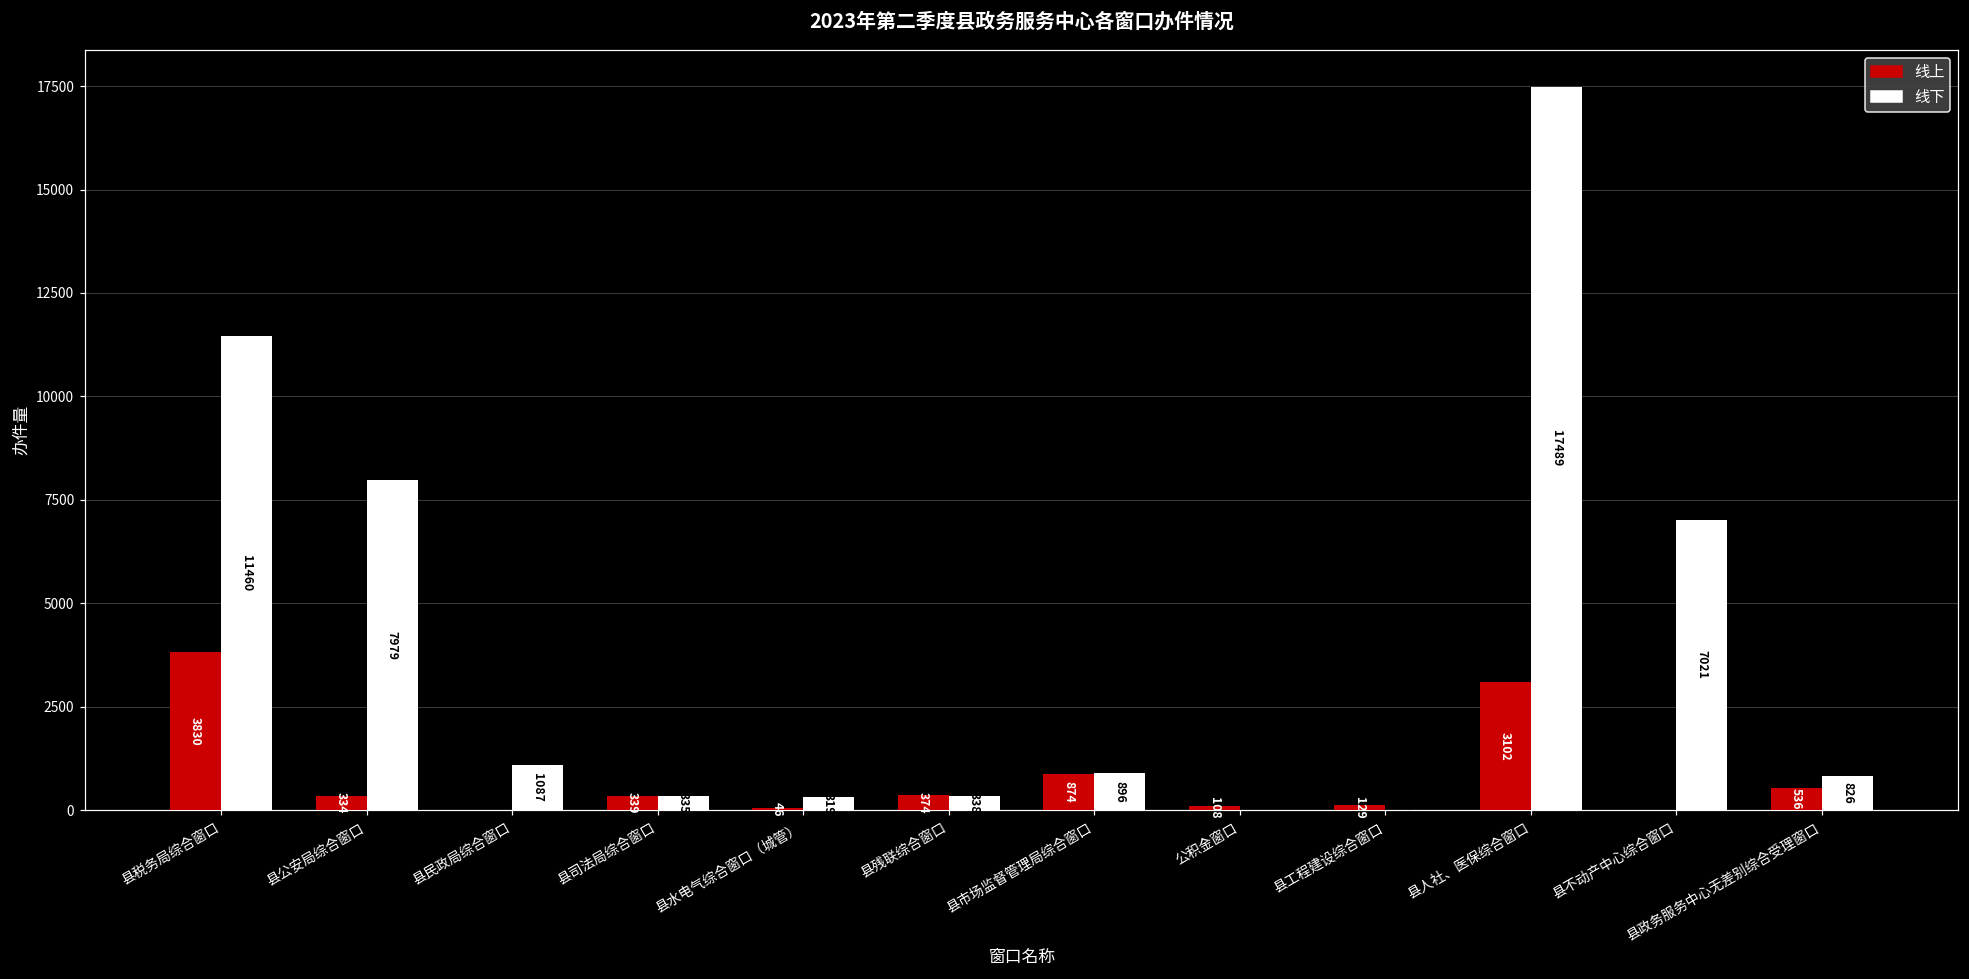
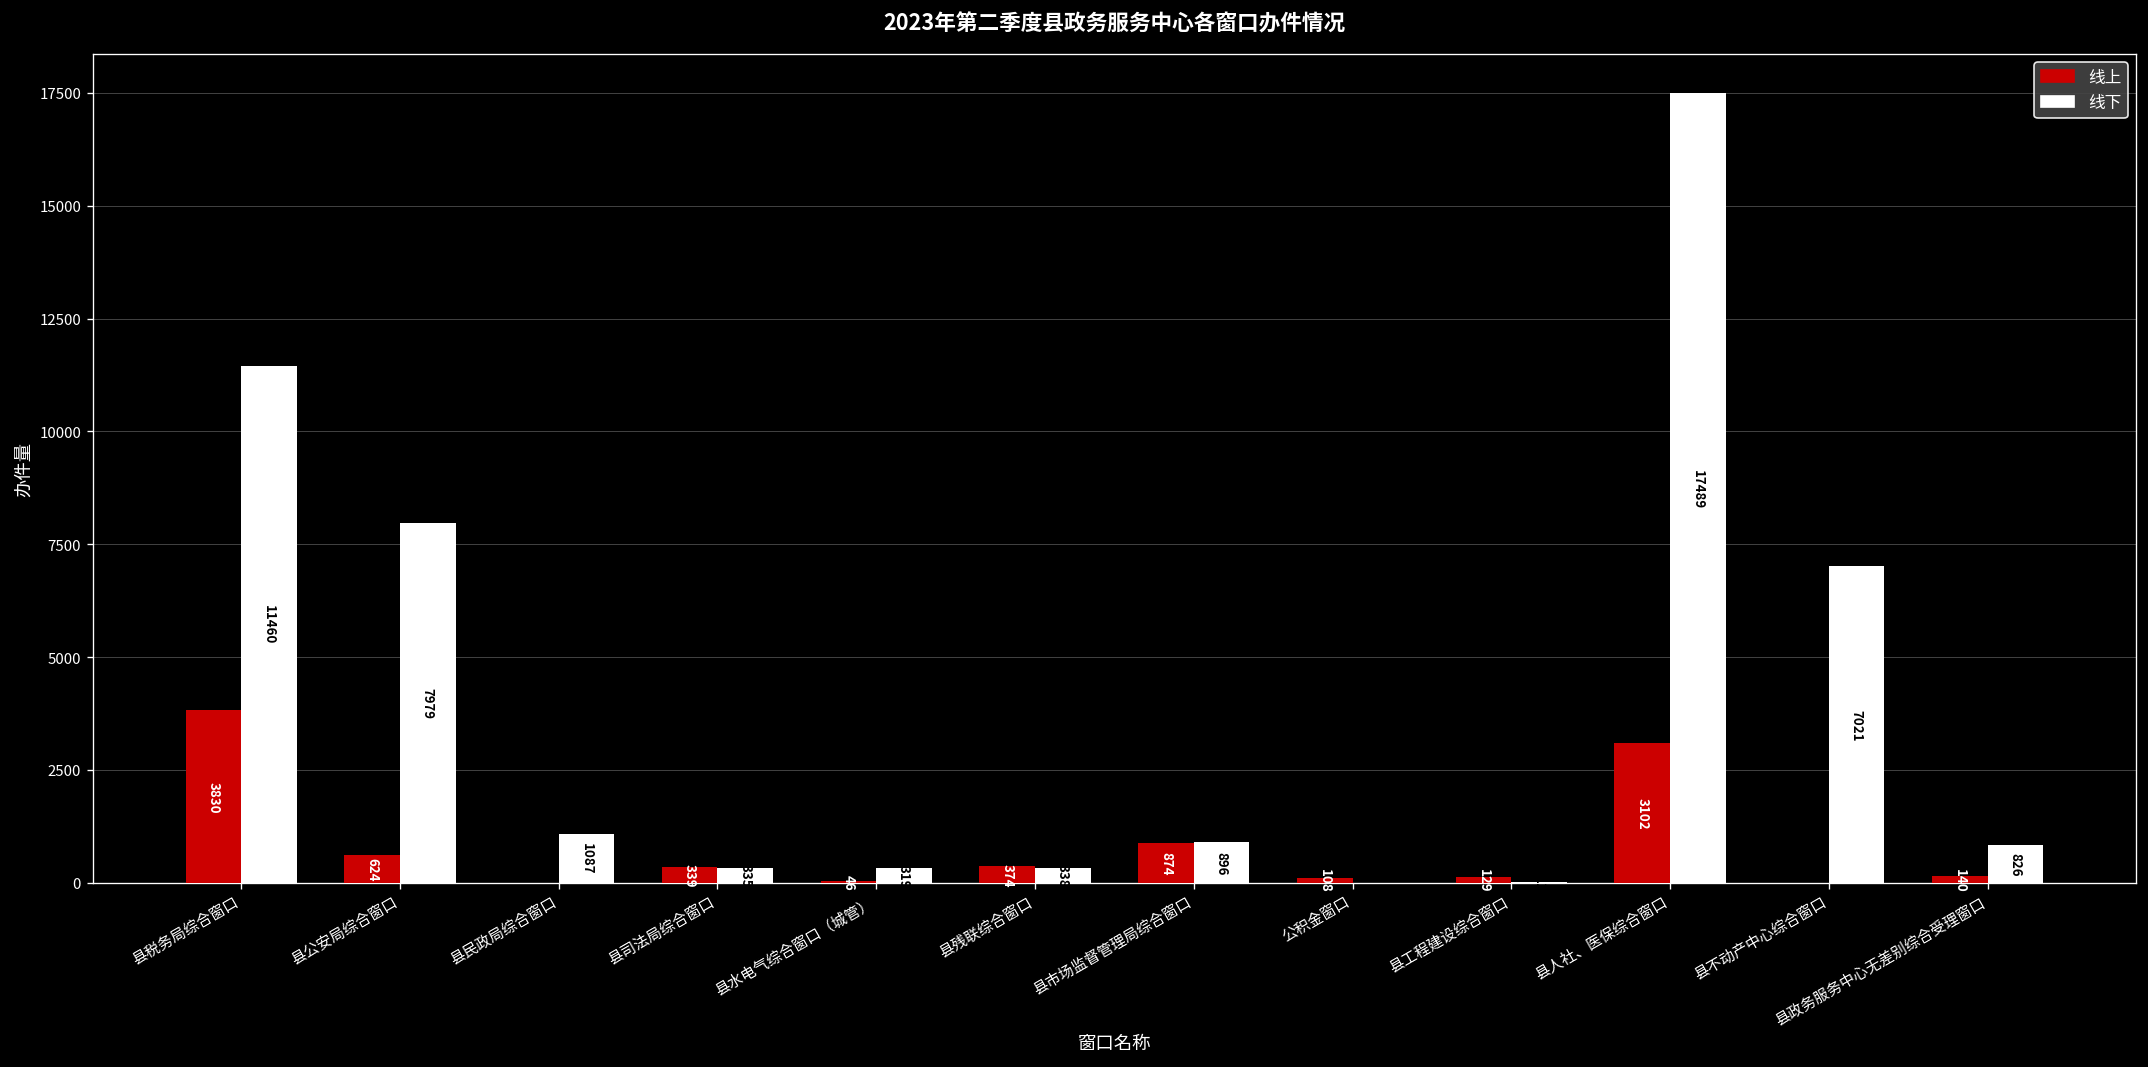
线上, 县公安局综合窗口: 334 -> 624
线上, 县政务服务中心无差别综合受理窗口: 536 -> 140
